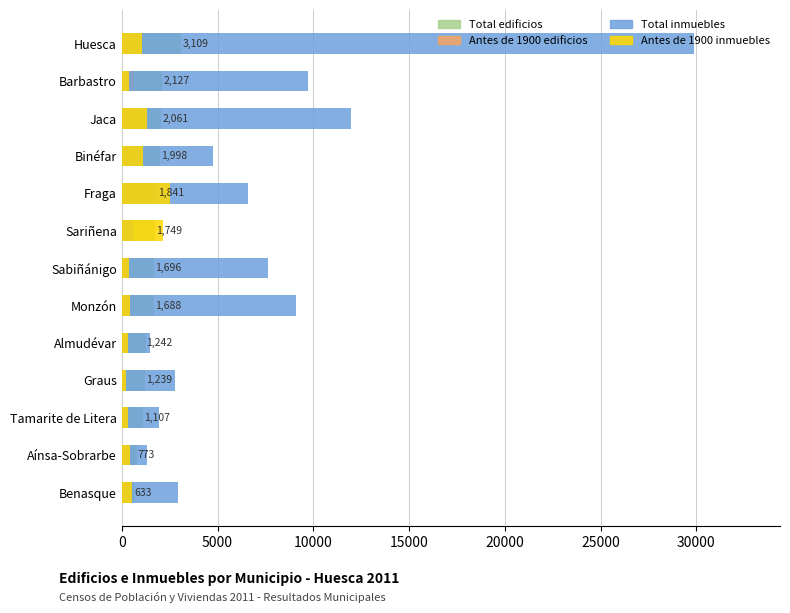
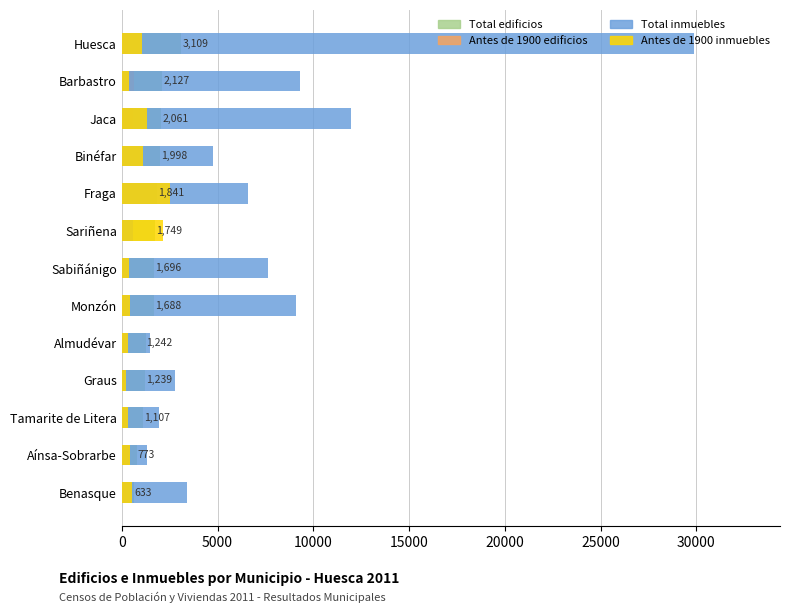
Total inmuebles, Barbastro: 9700 -> 9300
Total inmuebles, Benasque: 2900 -> 3400
